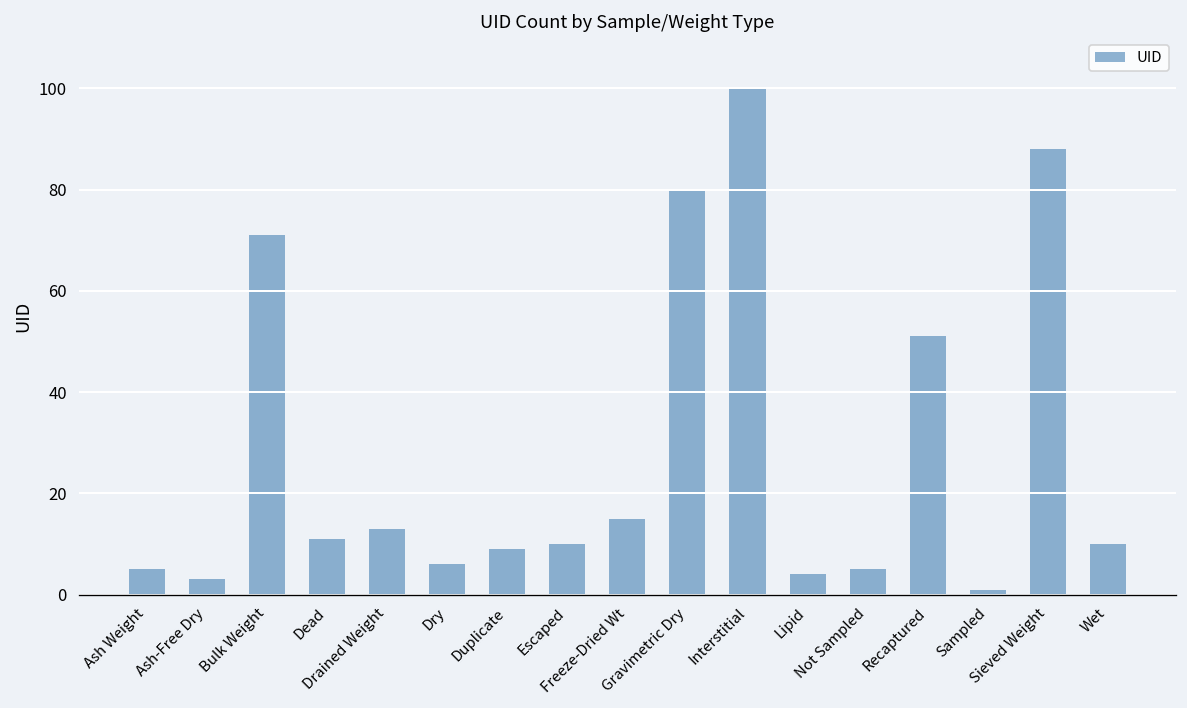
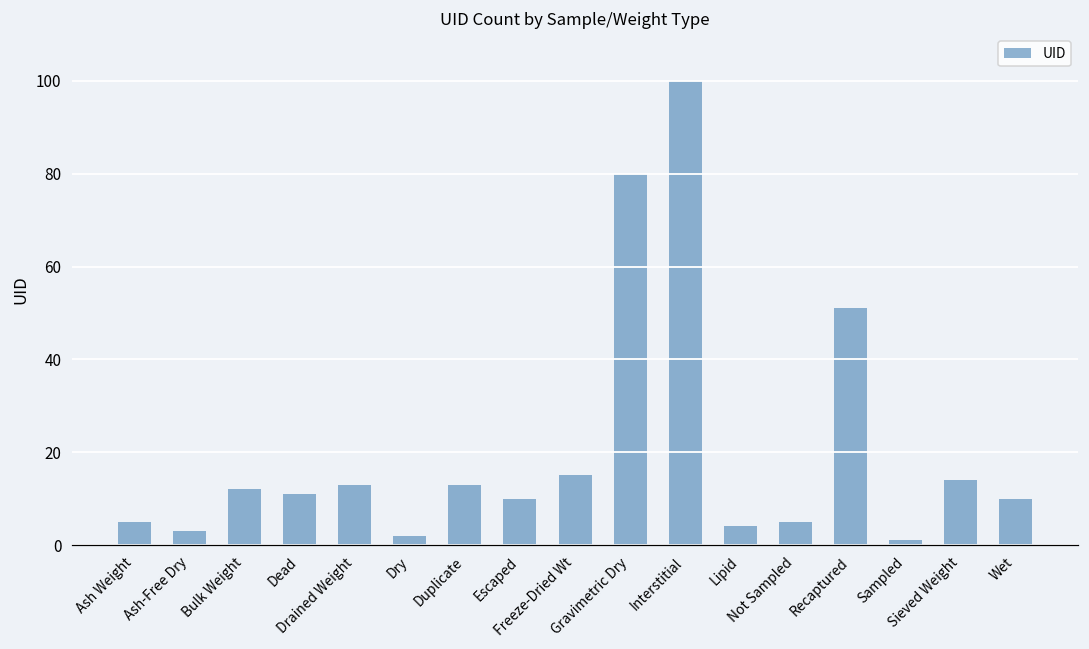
Bulk Weight: 71 -> 12
Dry: 6 -> 2
Duplicate: 9 -> 13
Sieved Weight: 88 -> 14
